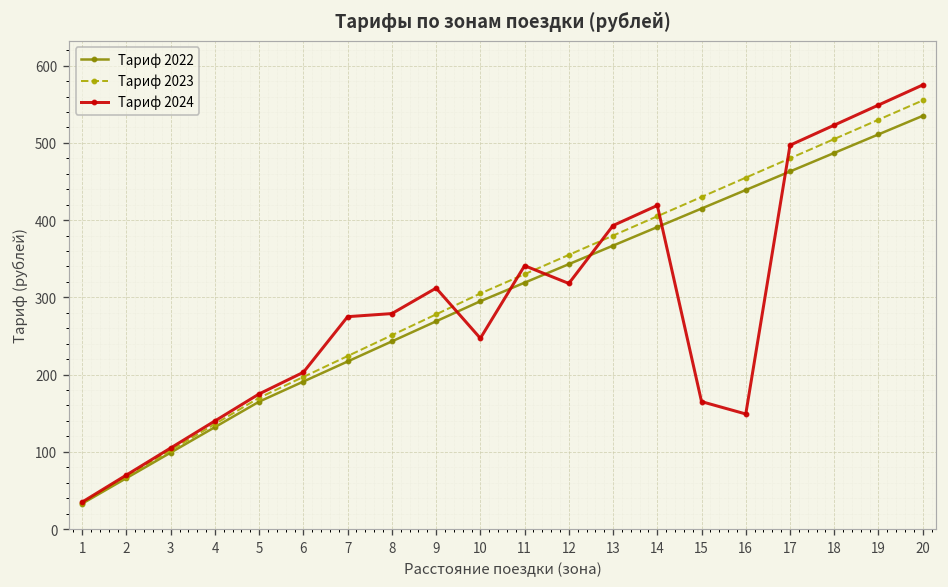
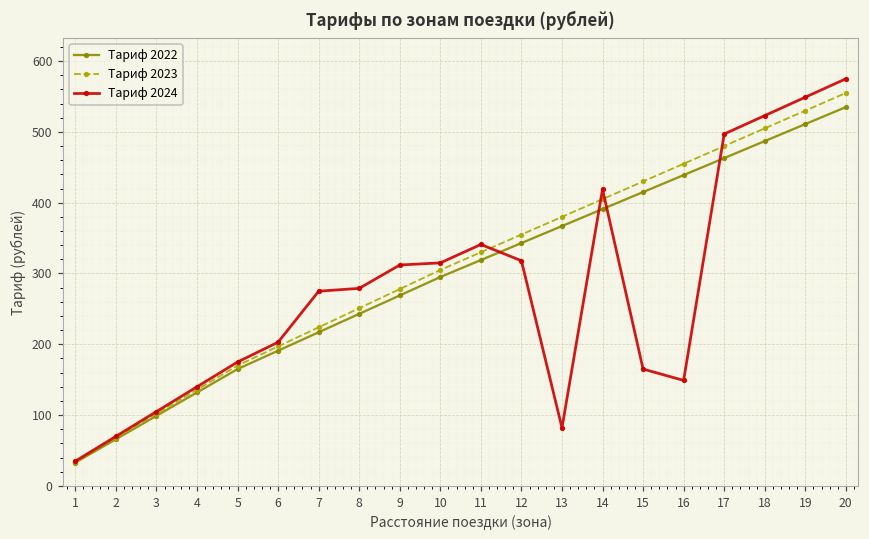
Тариф 2024, 10: 250 -> 320
Тариф 2024, 13: 390 -> 80
